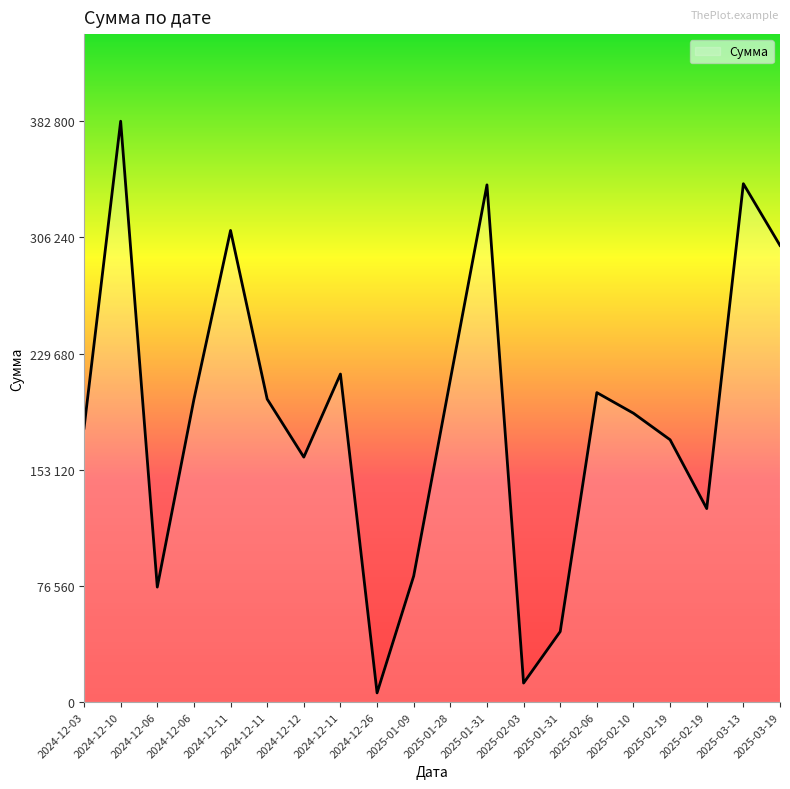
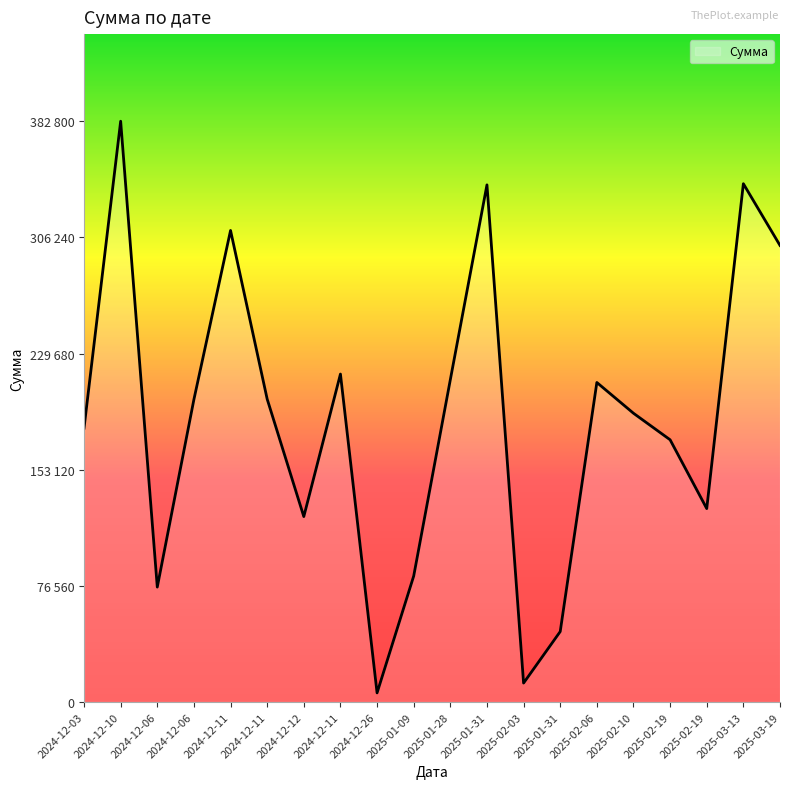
2024-12-12: 161000 -> 122000
2025-02-06: 204000 -> 211000
